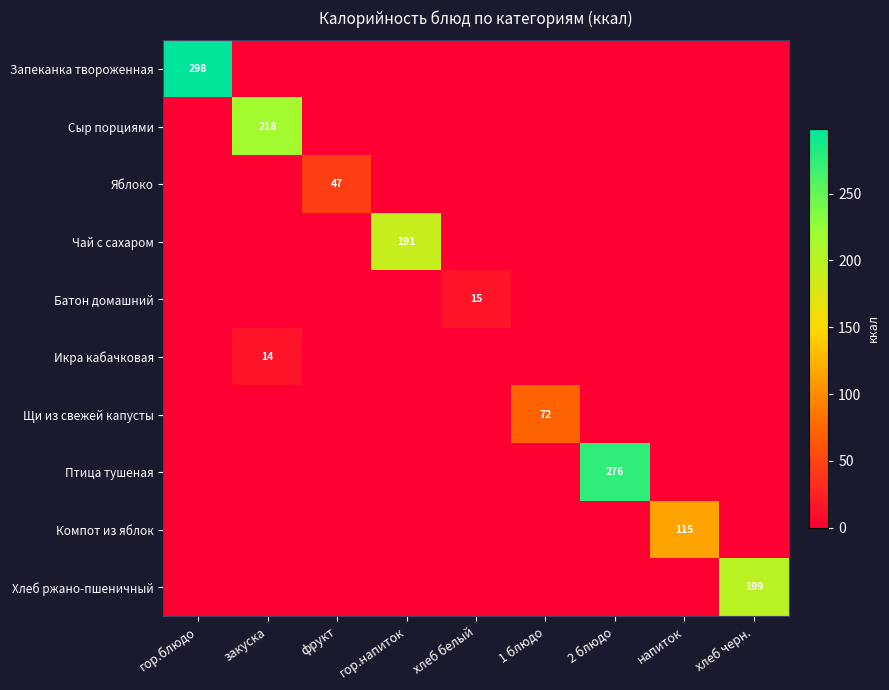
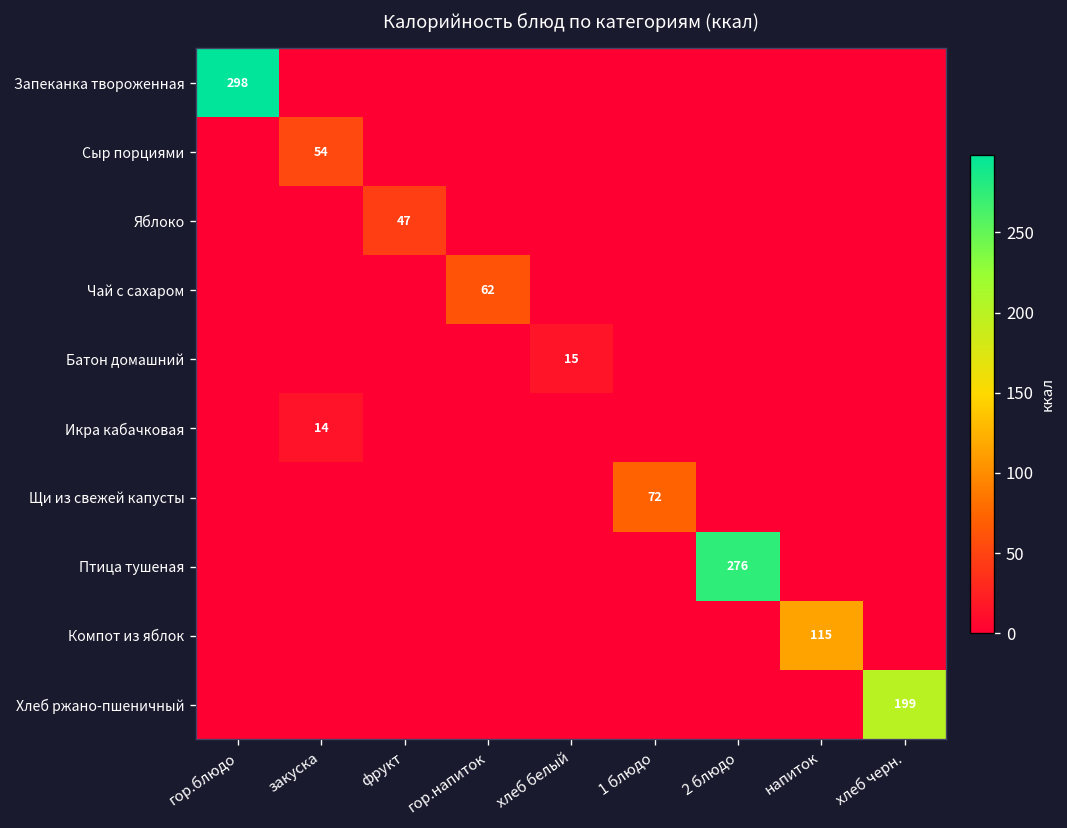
Сыр порциями, закуска: 218 -> 54
Чай с сахаром, гор.напиток: 191 -> 62
